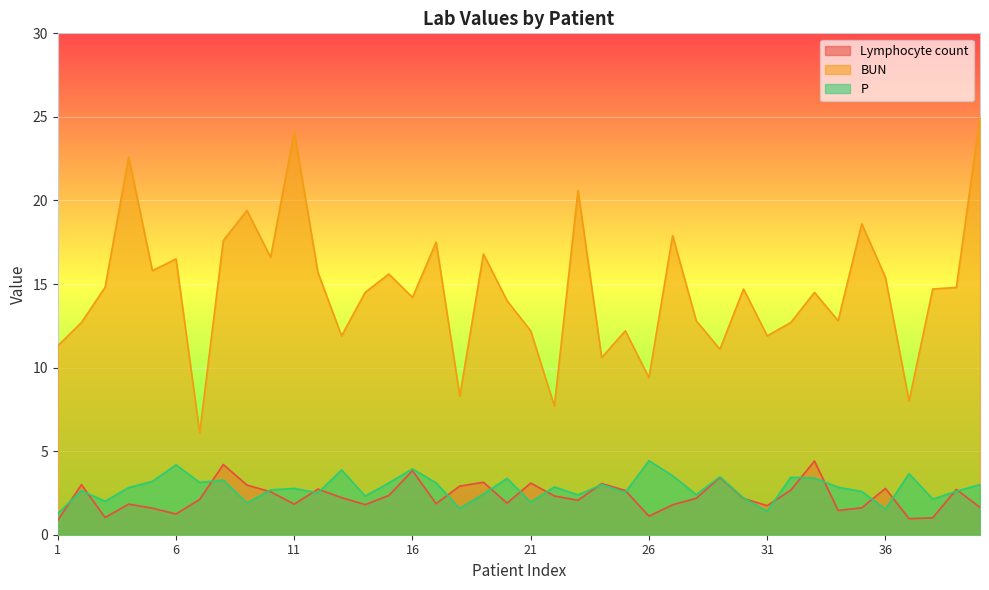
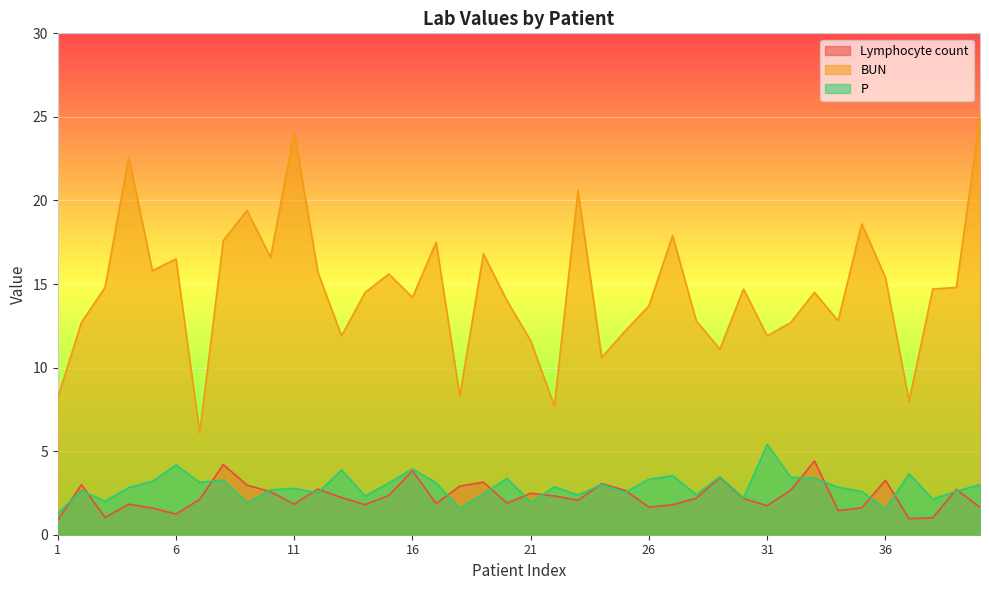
BUN, 1: 11.3 -> 8.2
Lymphocyte count, 21: 3.1 -> 2.5
BUN, 21: 12.2 -> 11.6
Lymphocyte count, 26: 1.1 -> 1.7
BUN, 26: 9.4 -> 13.7
P, 26: 4.4 -> 3.3
P, 31: 1.4 -> 5.4
Lymphocyte count, 36: 2.8 -> 3.3
